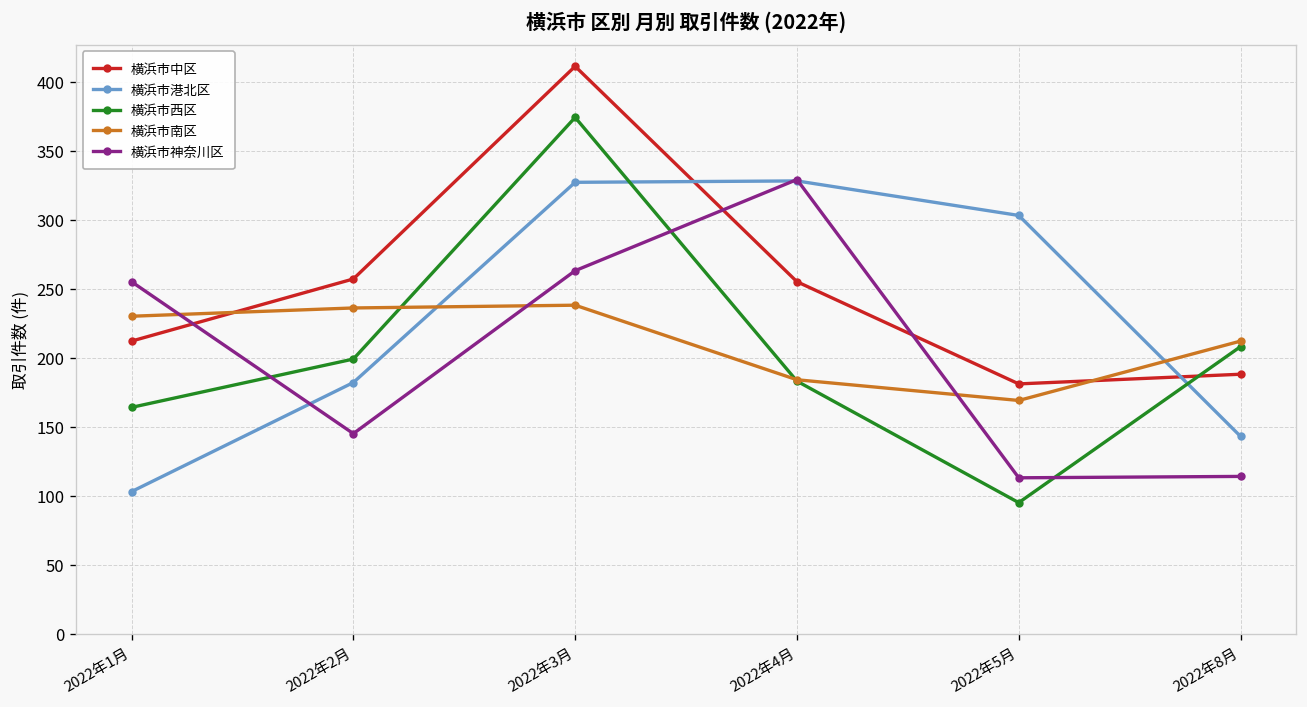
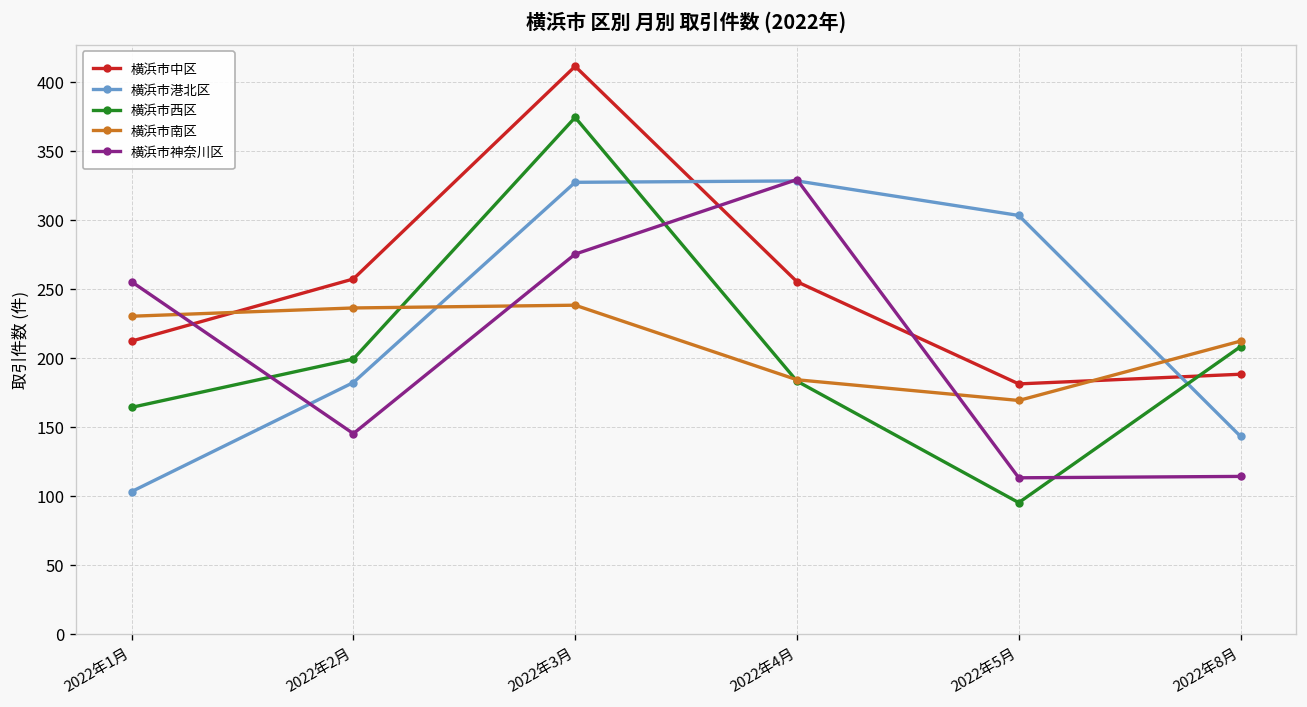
横浜市神奈川区, 2022年3月: 263 -> 275
